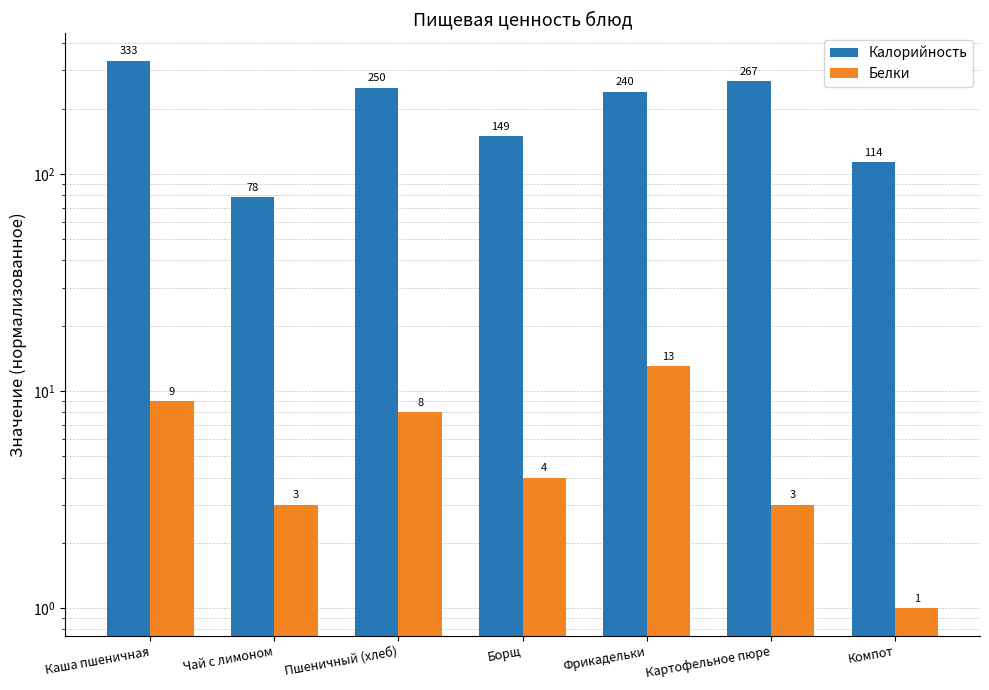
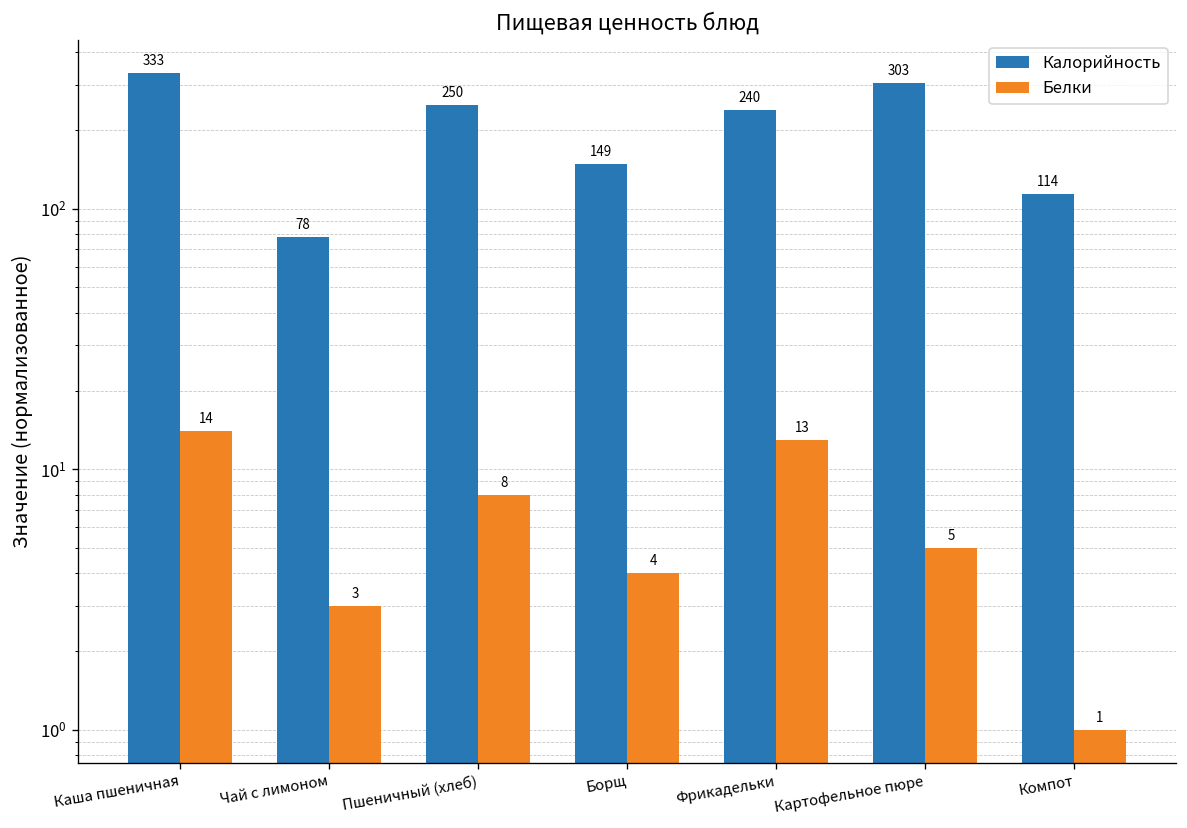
Белки, Каша пшеничная: 9 -> 14
Калорийность, Картофельное пюре: 267 -> 303
Белки, Картофельное пюре: 3 -> 5
